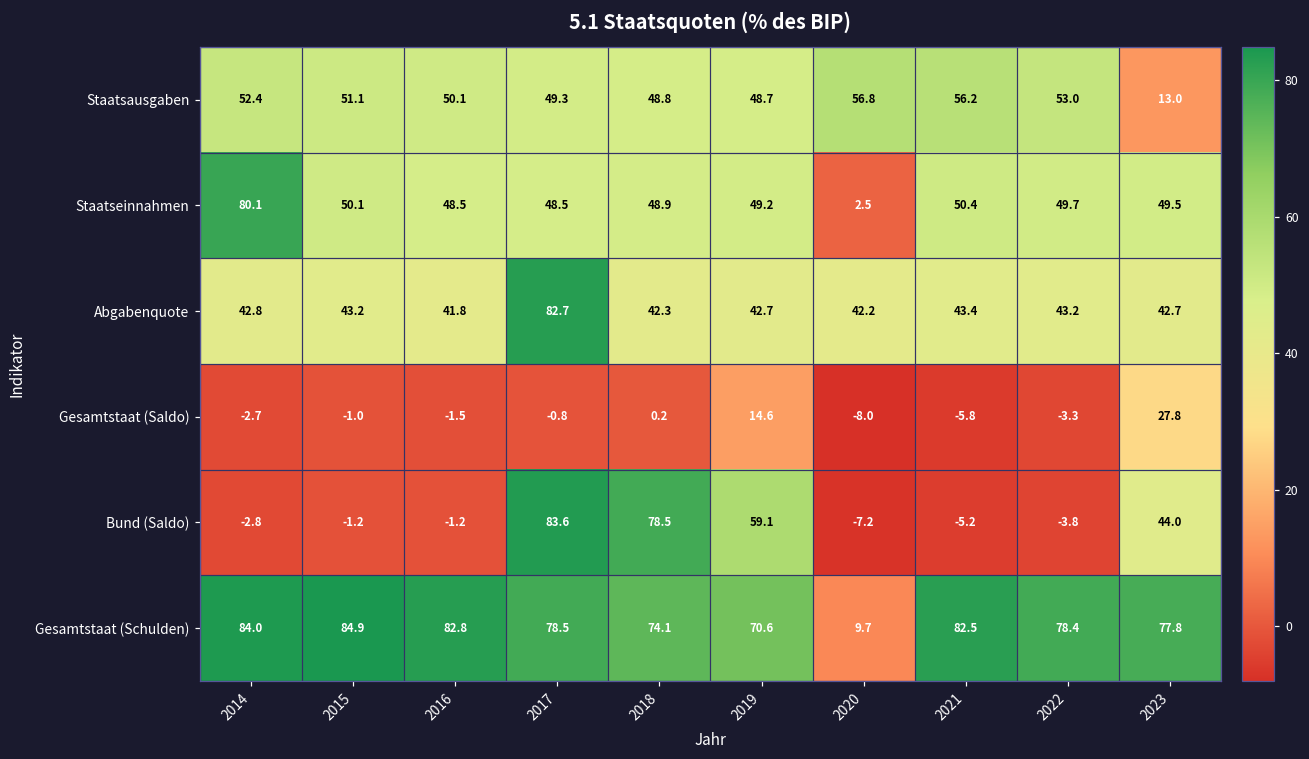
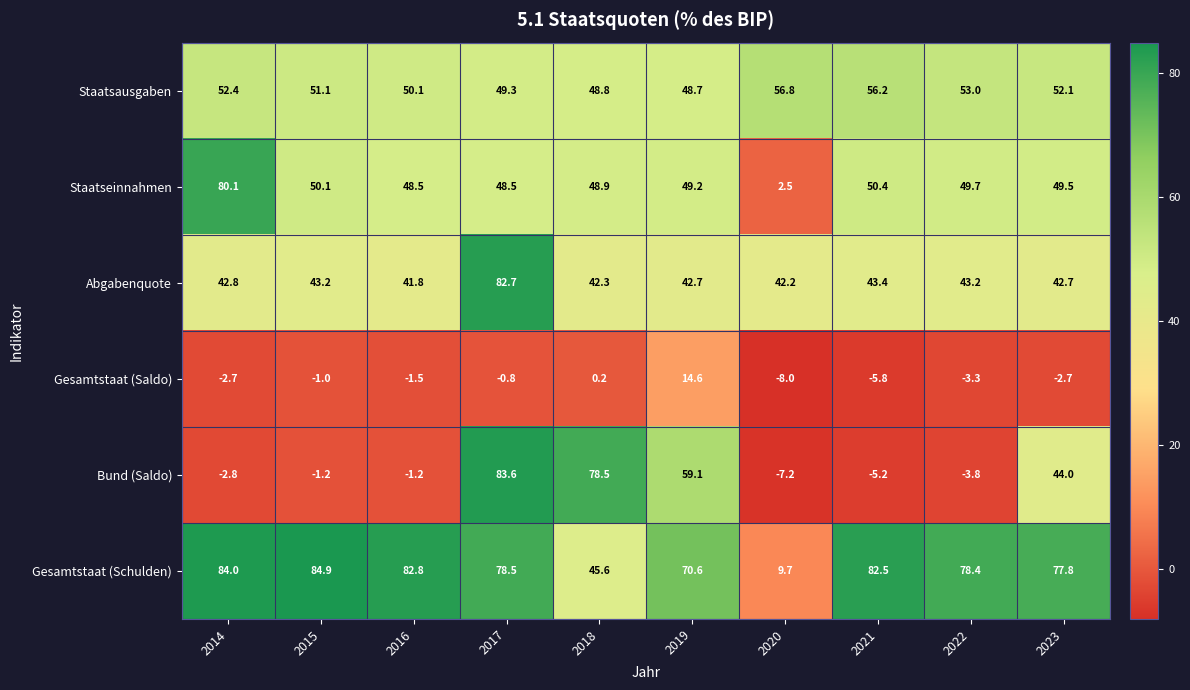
Staatsausgaben, 2023: 13.0 -> 52.1
Gesamtstaat (Saldo), 2023: 27.8 -> -2.7
Gesamtstaat (Schulden), 2018: 74.1 -> 45.6
